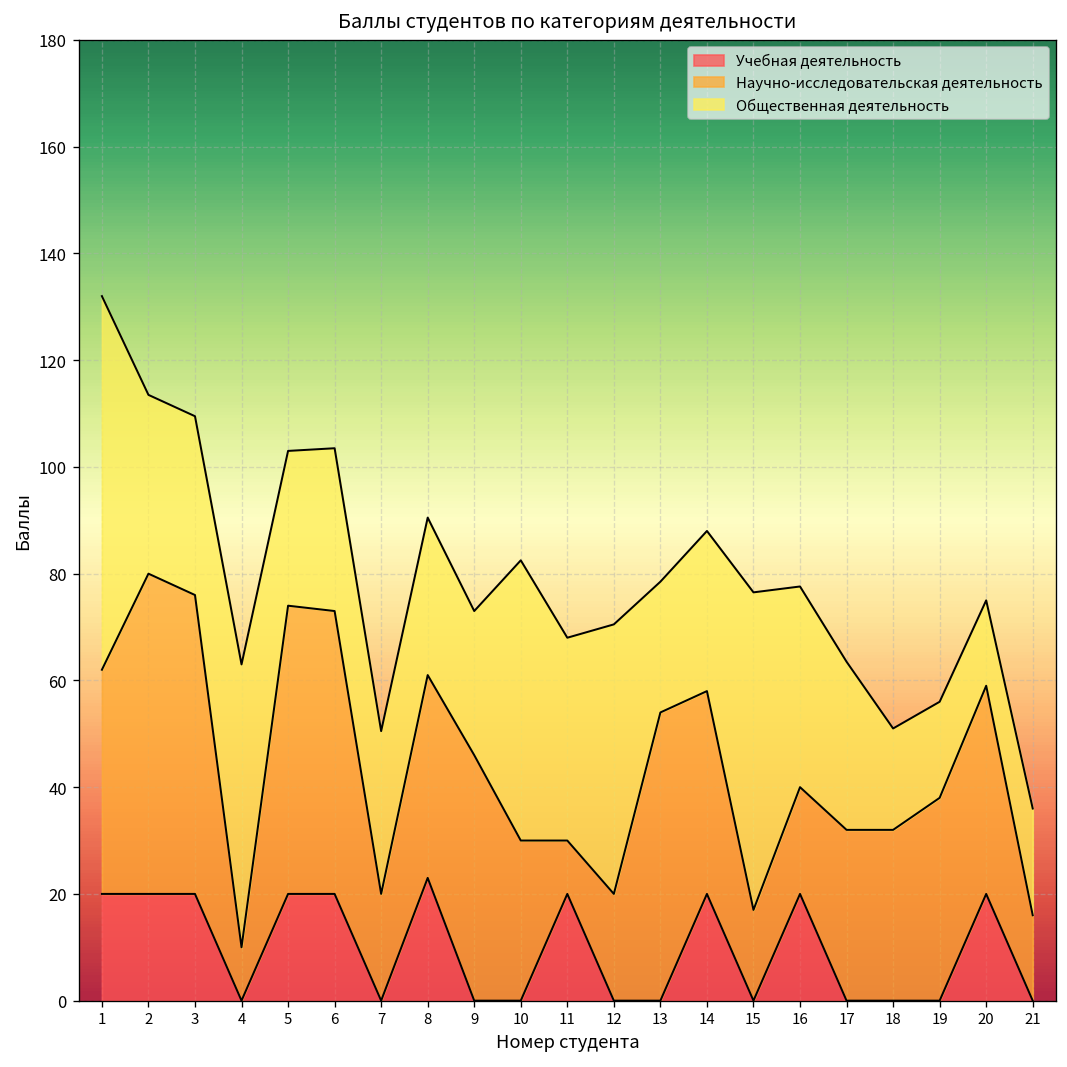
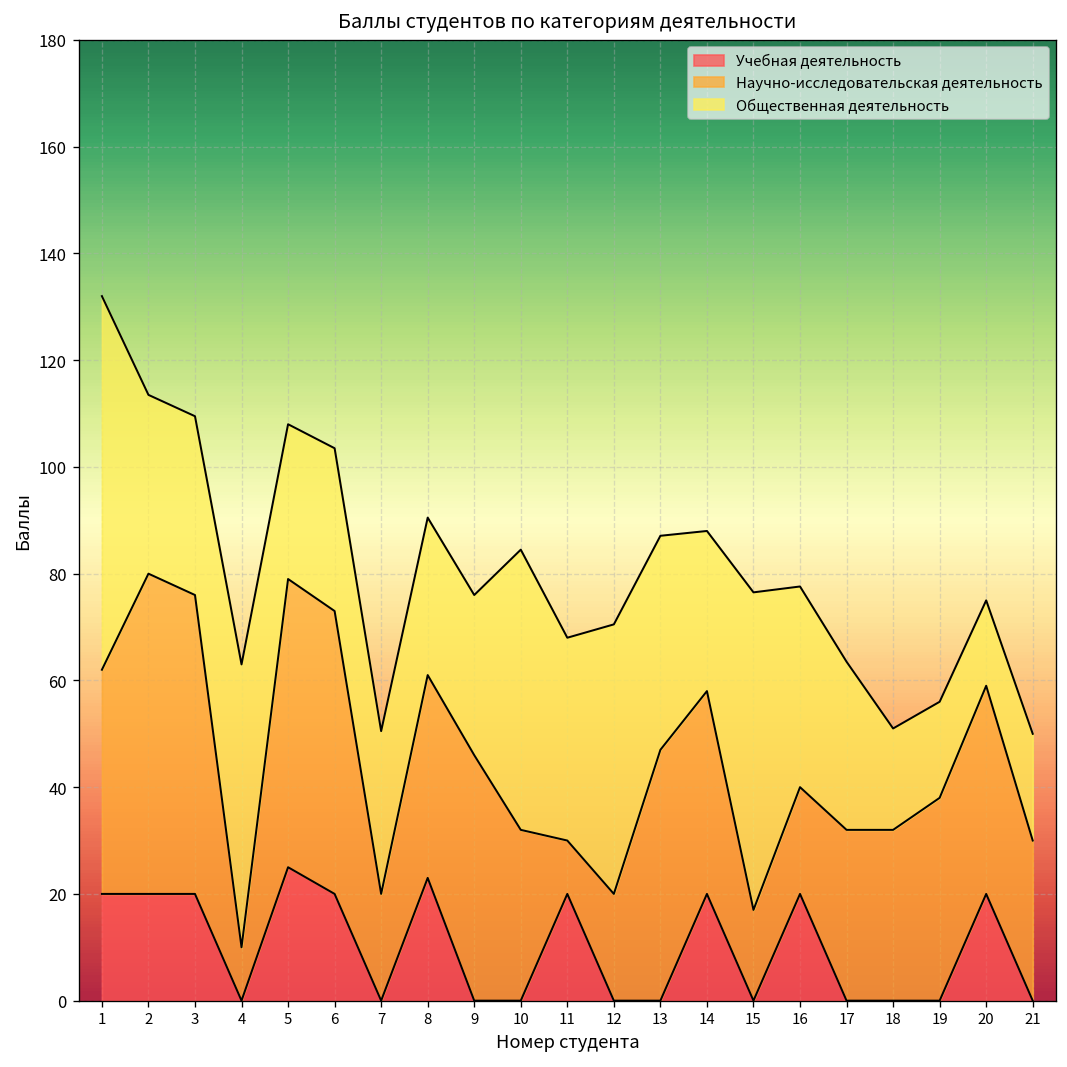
Учебная деятельность, 5: 20 -> 25
Общественная деятельность, 9: 27 -> 30
Научно-исследовательская деятельность, 10: 30 -> 32
Научно-исследовательская деятельность, 13: 54 -> 47
Общественная деятельность, 13: 25 -> 40
Научно-исследовательская деятельность, 21: 16 -> 30
